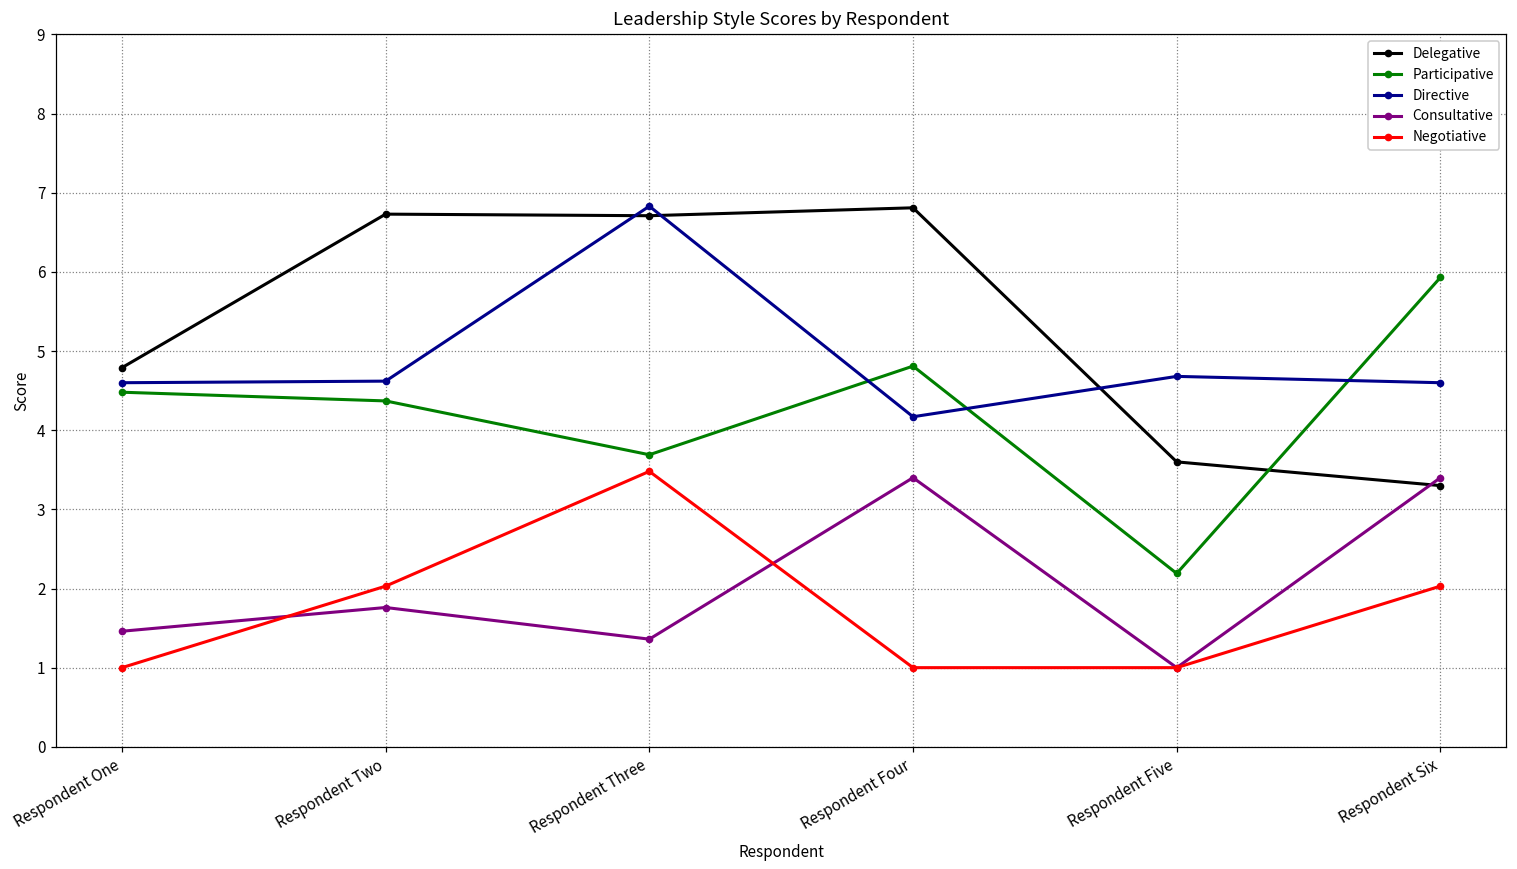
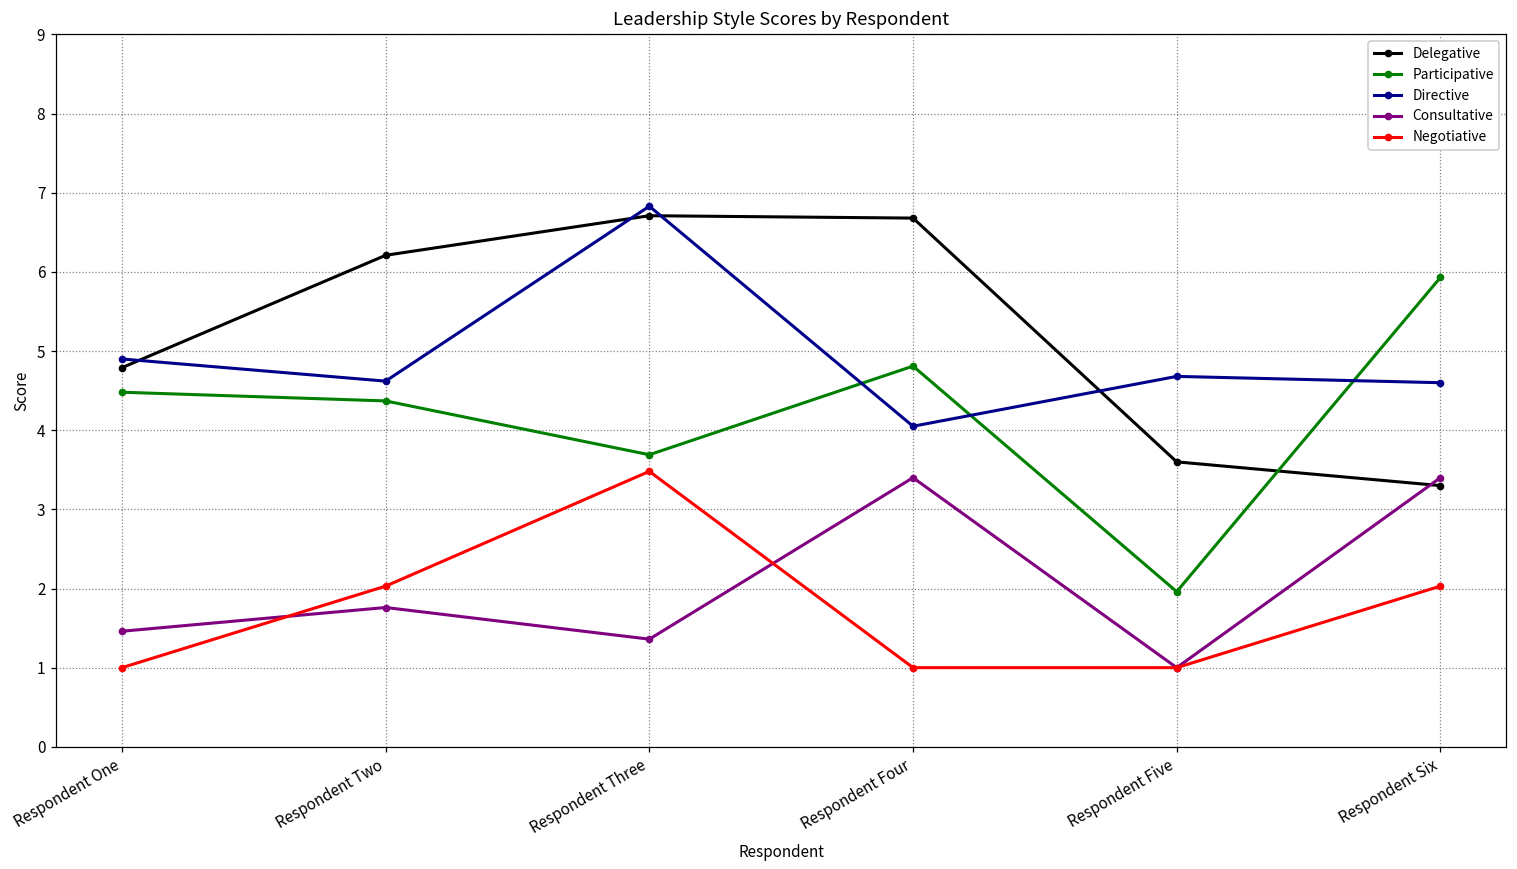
Directive, Respondent One: 4.6 -> 4.9
Delegative, Respondent Two: 6.7 -> 6.2
Delegative, Respondent Four: 6.8 -> 6.7
Directive, Respondent Four: 4.2 -> 4.1
Participative, Respondent Five: 2.2 -> 2.0
